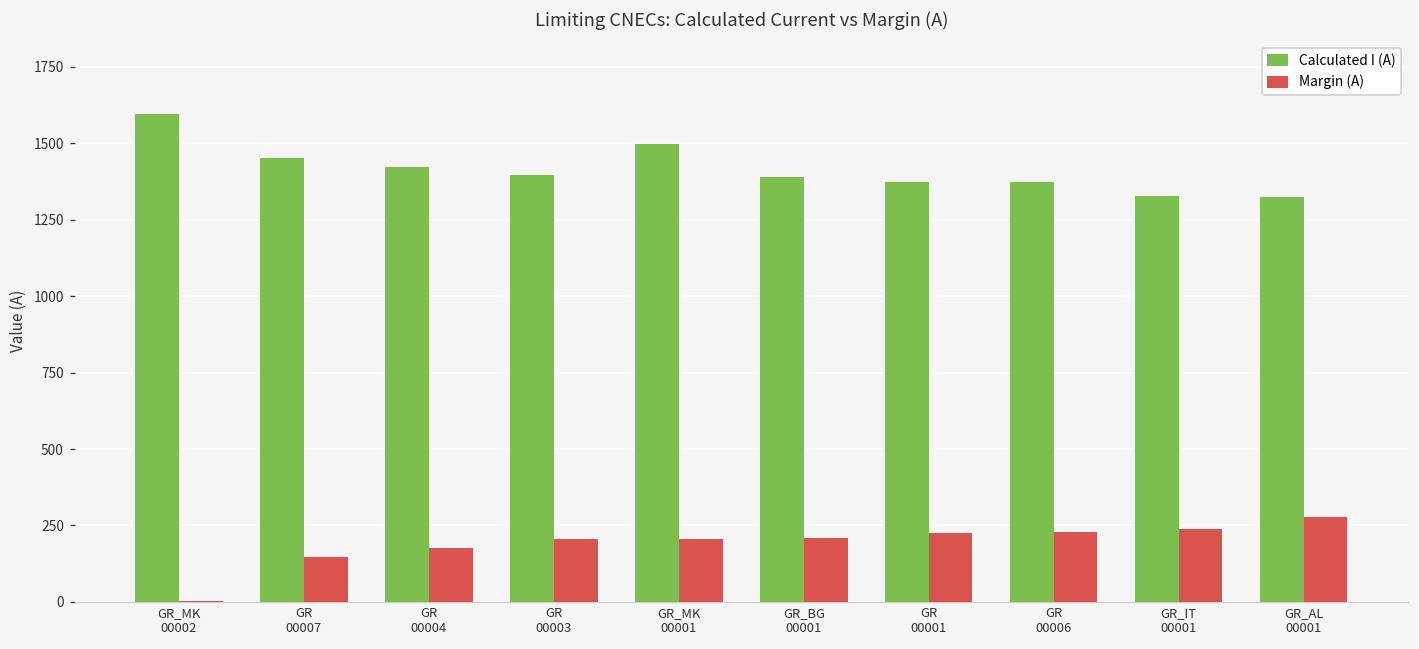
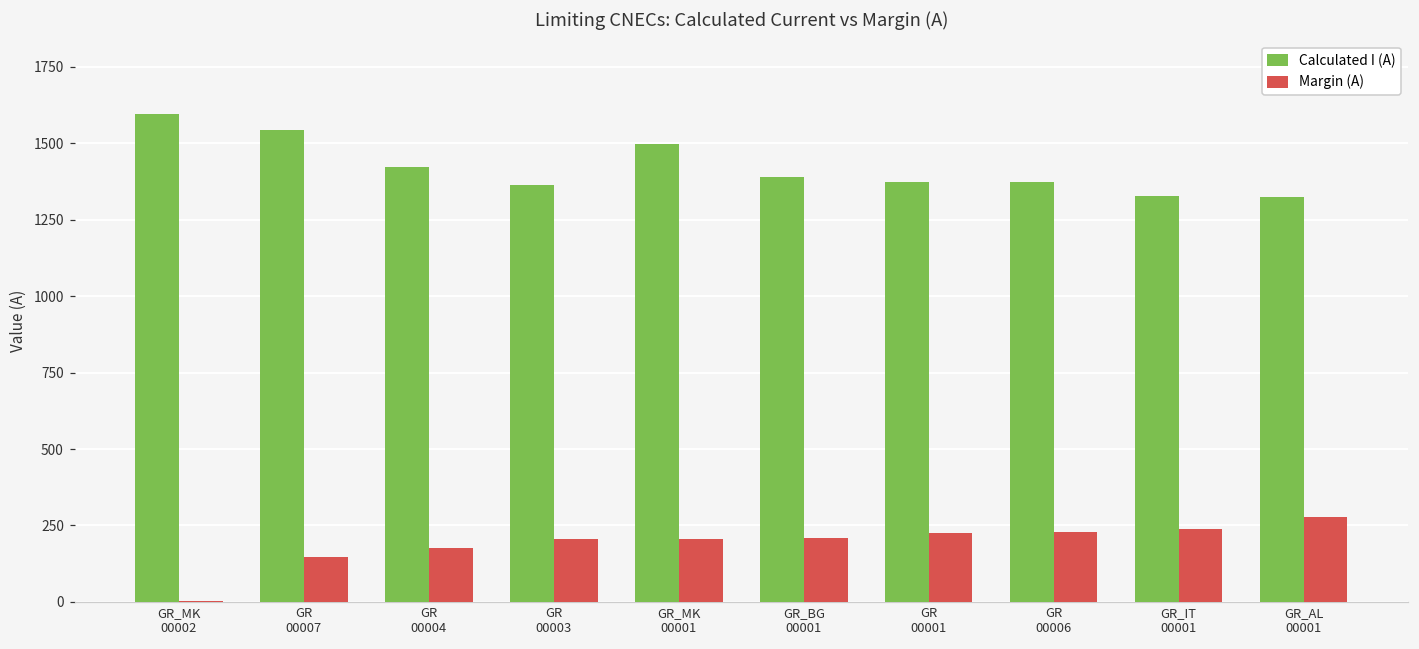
Calculated I (A), GR 00007: 1450 -> 1540
Calculated I (A), GR 00003: 1400 -> 1370
